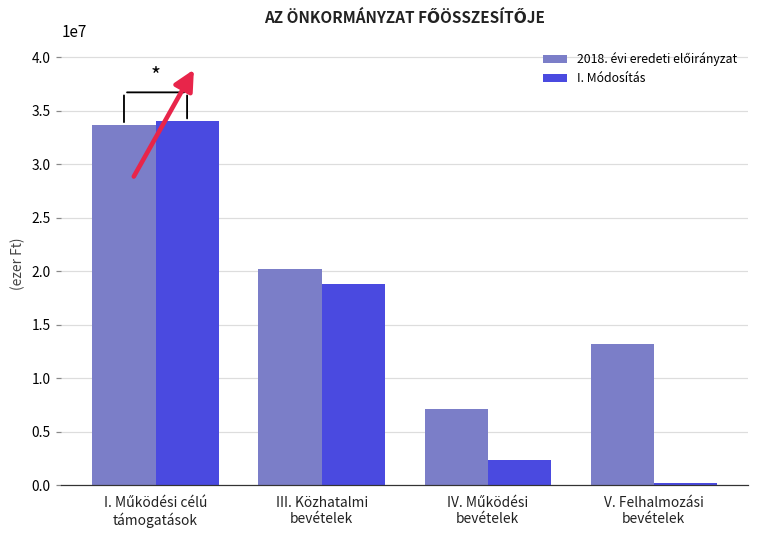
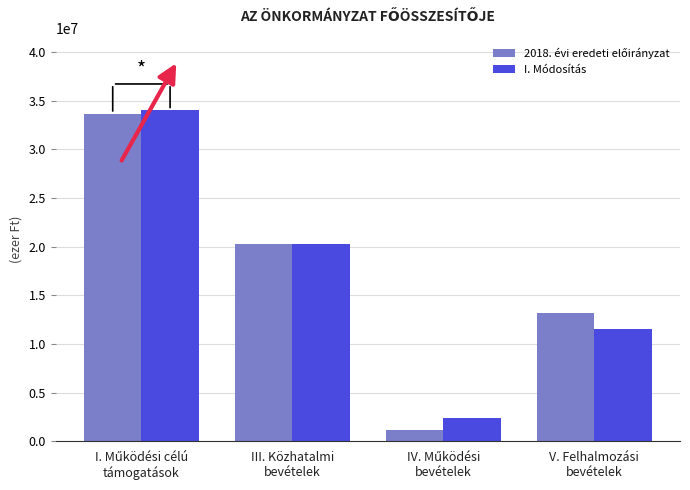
I. Módosítás, III. Közhatalmi bevételek: 19000000 -> 20000000
2018. évi eredeti előirányzat, IV. Működési bevételek: 7000000 -> 1000000
I. Módosítás, V. Felhalmozási bevételek: 0 -> 12000000
